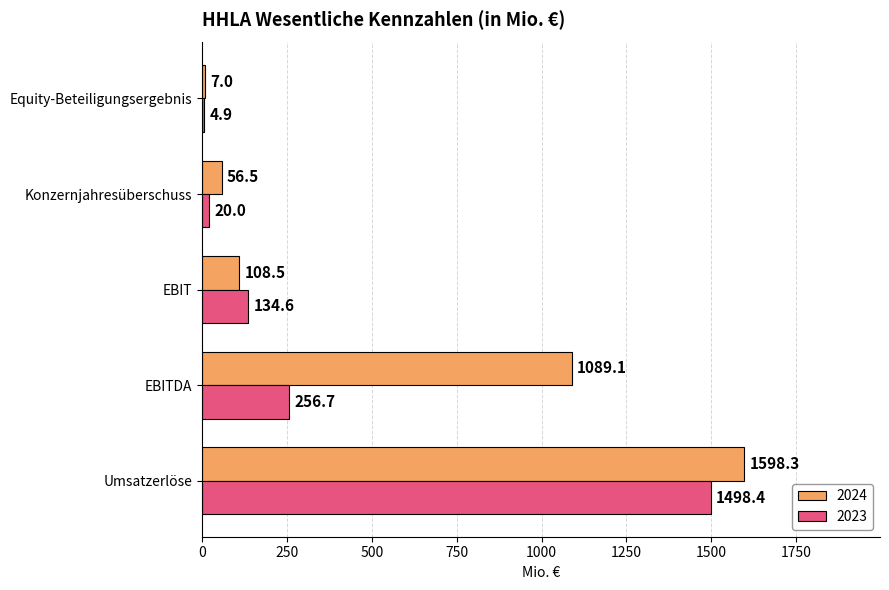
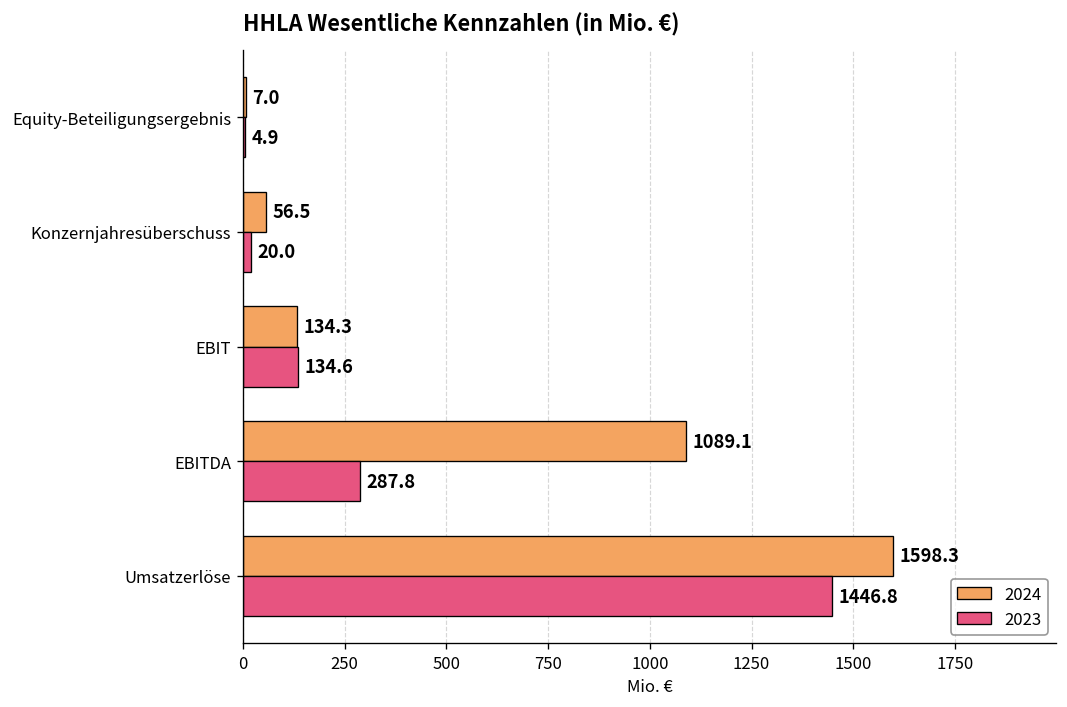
2024, EBIT: 108.5 -> 134.3
2023, EBITDA: 256.7 -> 287.8
2023, Umsatzerlöse: 1498.4 -> 1446.8
